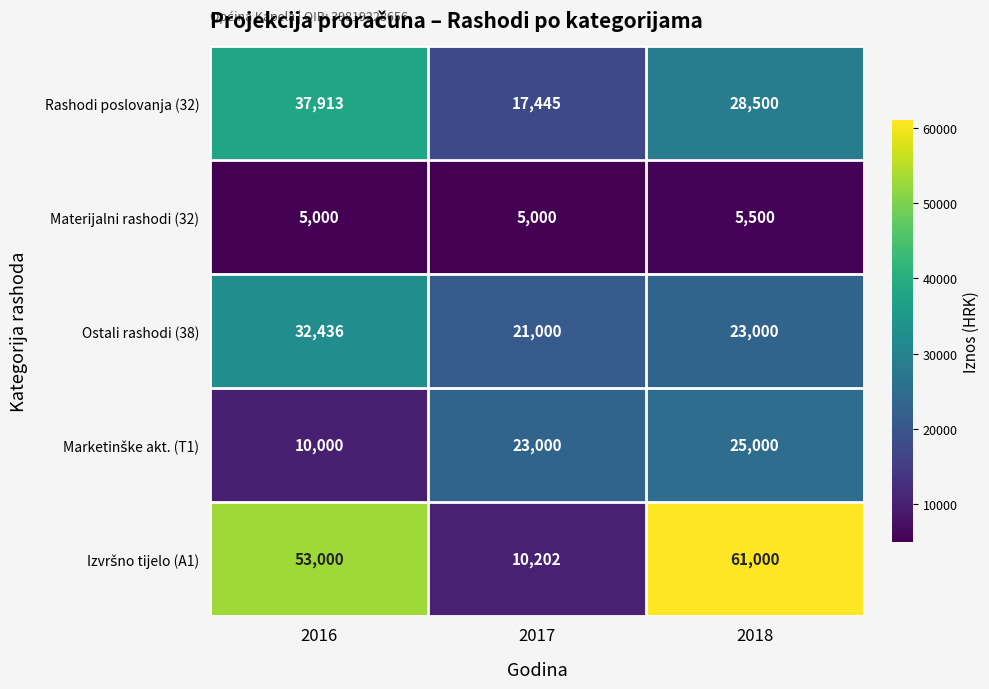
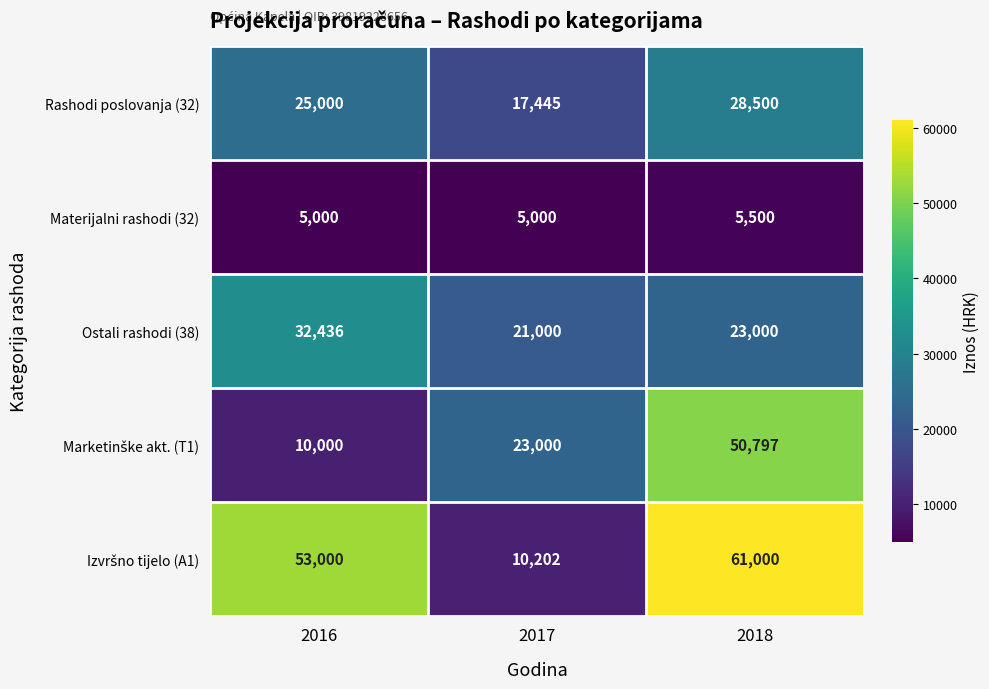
Rashodi poslovanja (32), 2016: 37,913 -> 25,000
Marketinške akt. (T1), 2018: 25,000 -> 50,797
